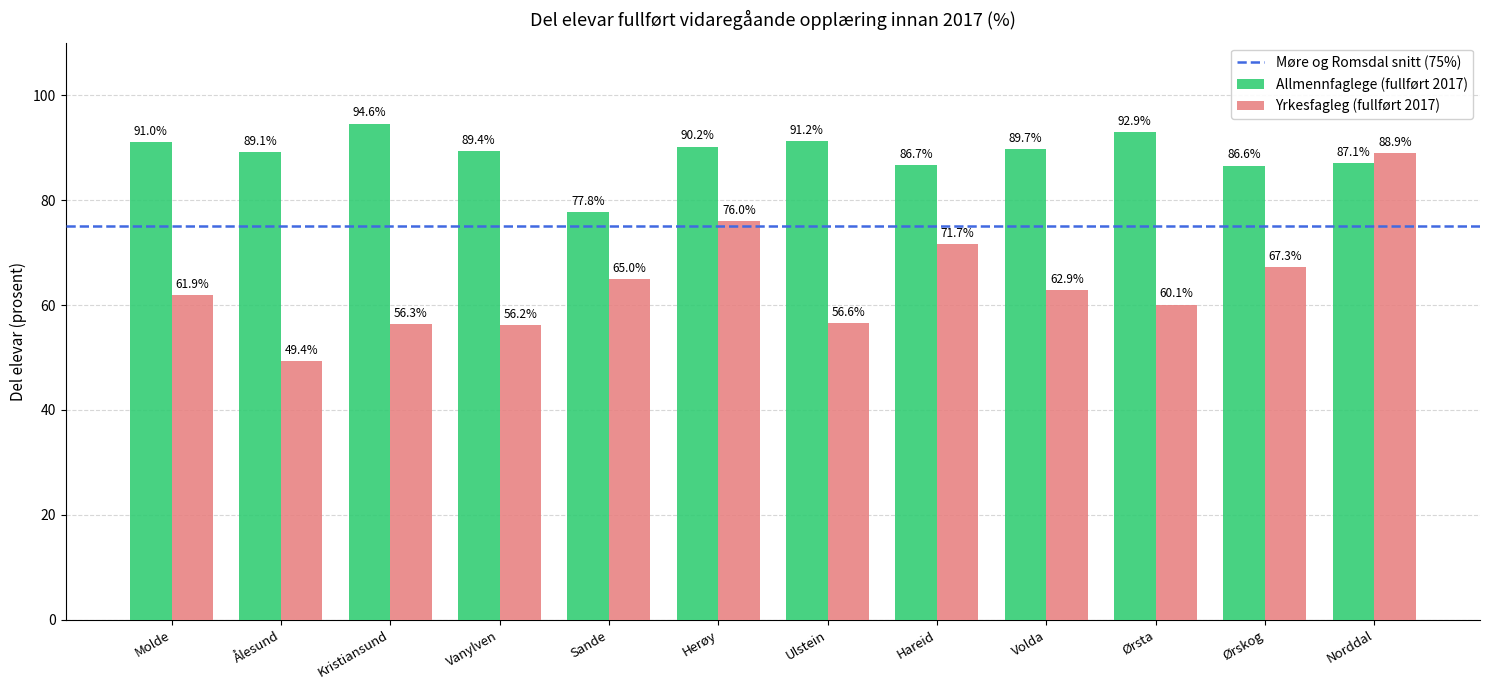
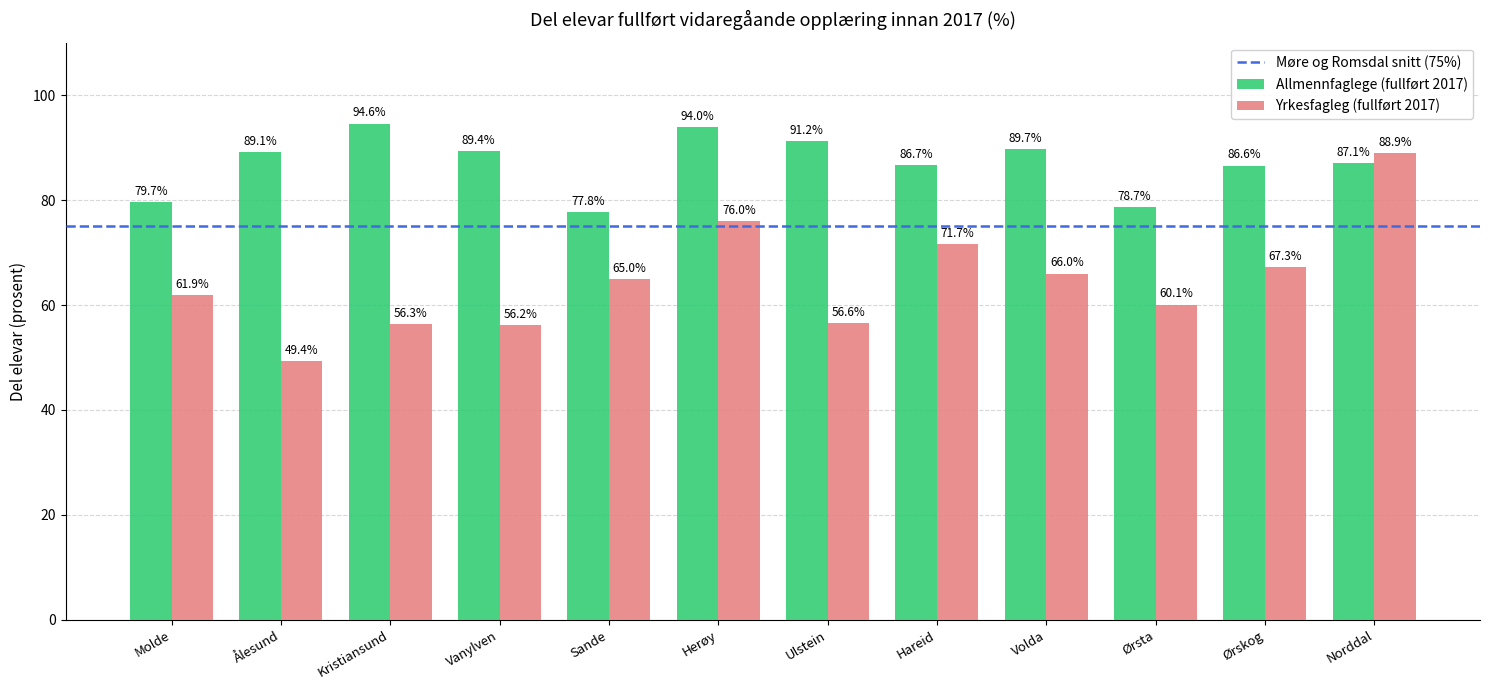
Allmennfaglege (fullført 2017), Molde: 91.0% -> 79.7%
Allmennfaglege (fullført 2017), Herøy: 90.2% -> 94.0%
Yrkesfagleg (fullført 2017), Volda: 62.9% -> 66.0%
Allmennfaglege (fullført 2017), Ørsta: 92.9% -> 78.7%
